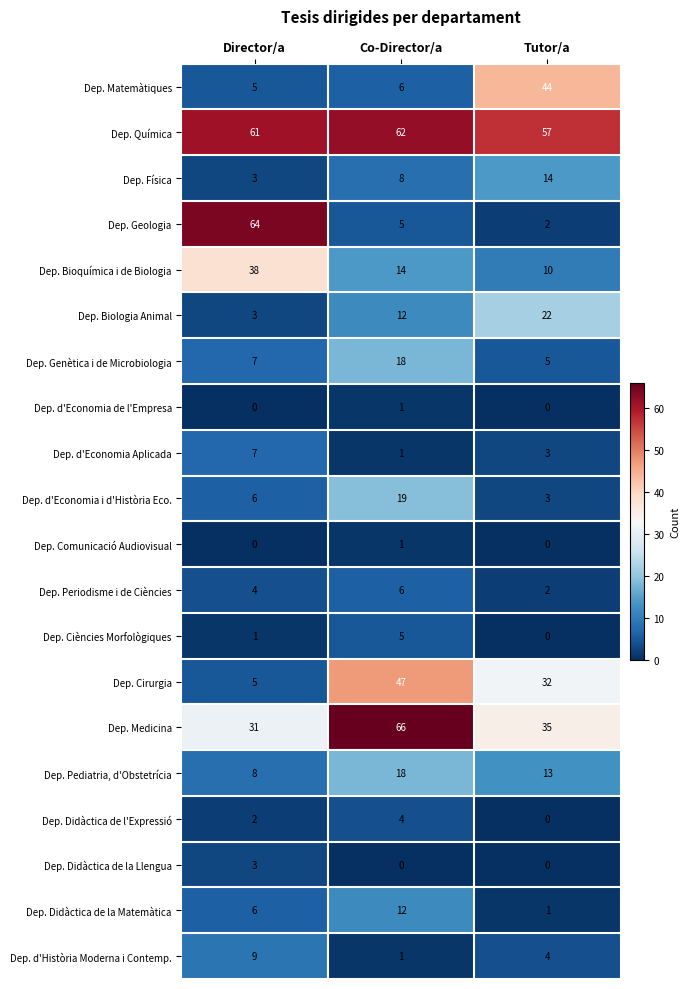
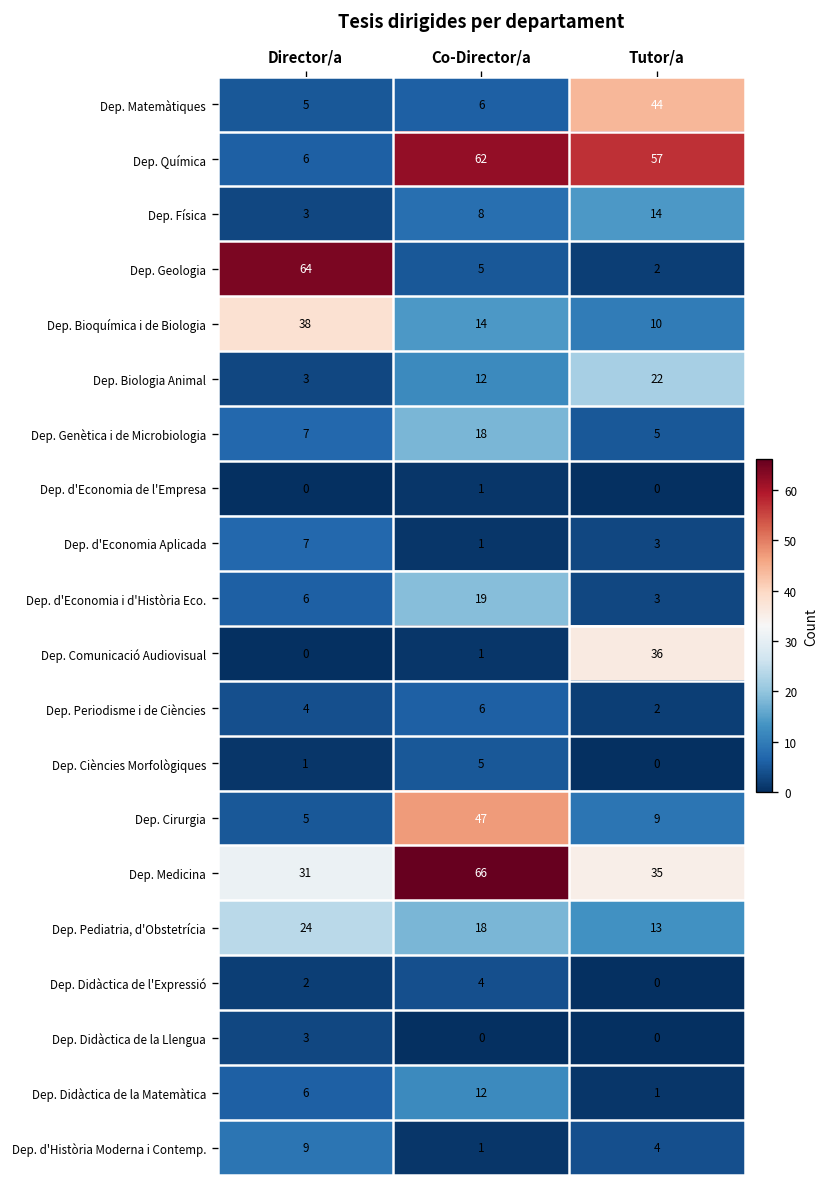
Dep. Química, Director/a: 61 -> 6
Dep. Comunicació Audiovisual, Tutor/a: 0 -> 36
Dep. Cirurgia, Tutor/a: 32 -> 9
Dep. Pediatria, d'Obstetrícia, Director/a: 8 -> 24
